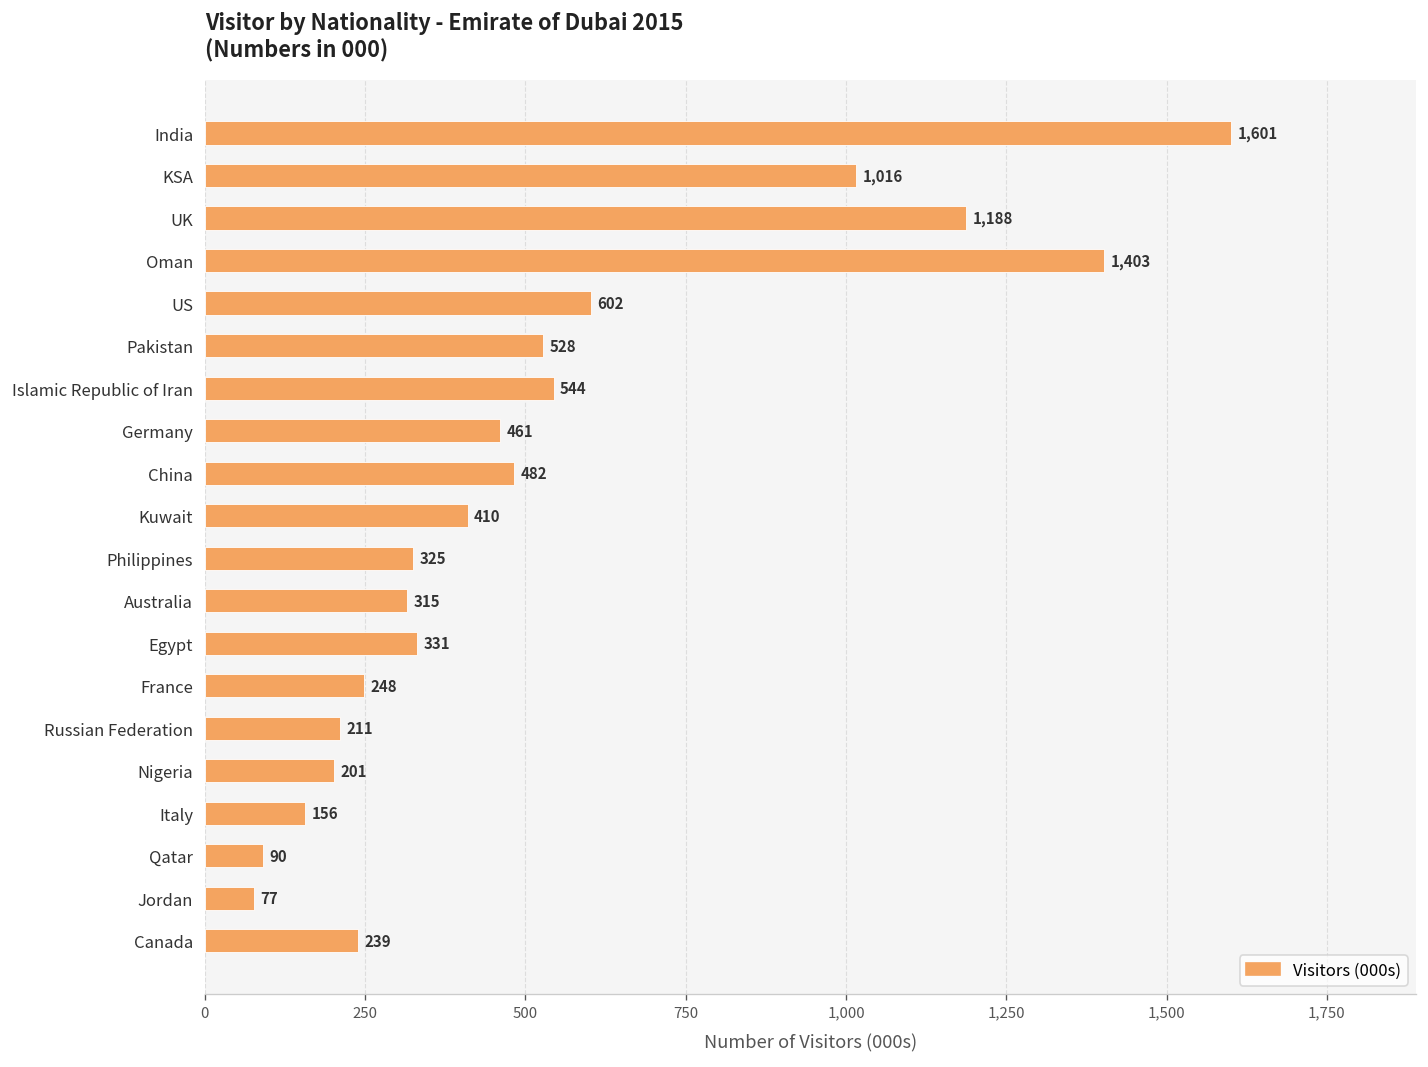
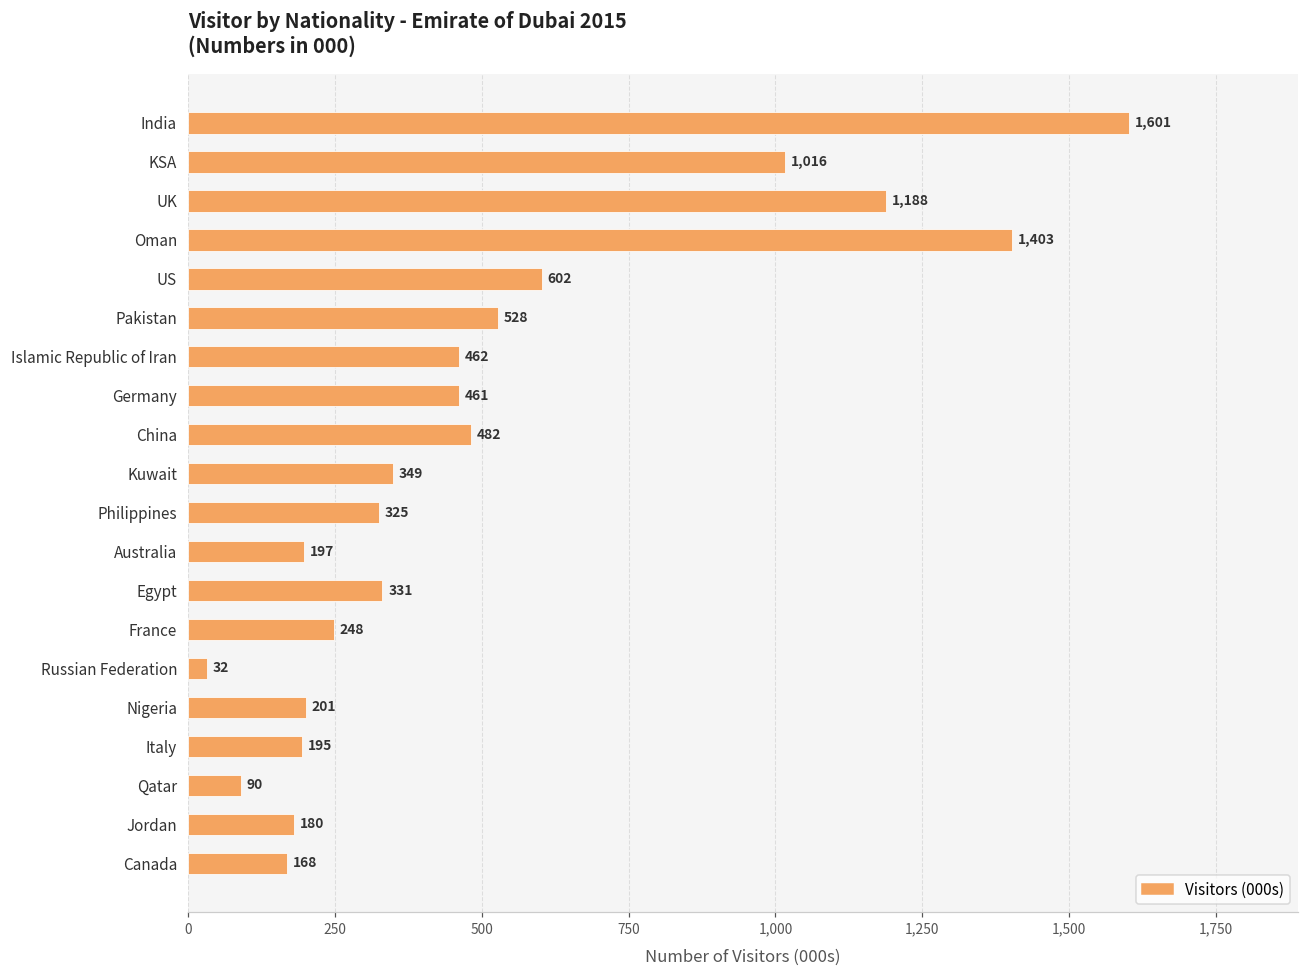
Islamic Republic of Iran: 544 -> 462
Kuwait: 410 -> 349
Australia: 315 -> 197
Russian Federation: 211 -> 32
Italy: 156 -> 195
Jordan: 77 -> 180
Canada: 239 -> 168
